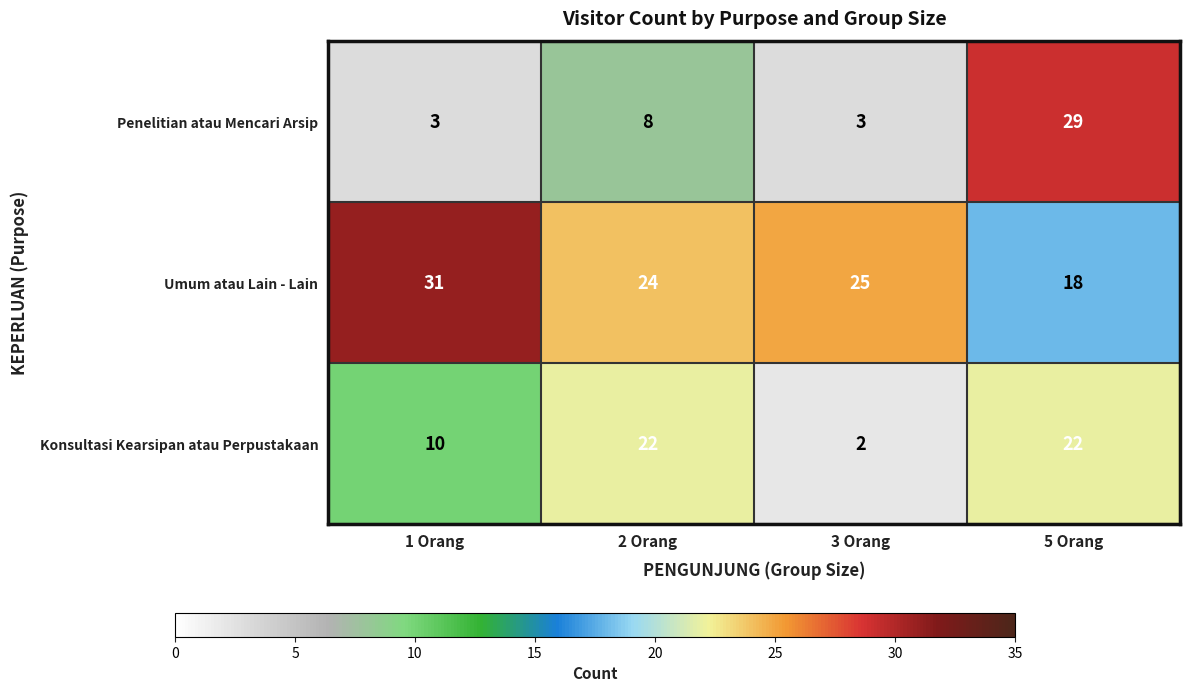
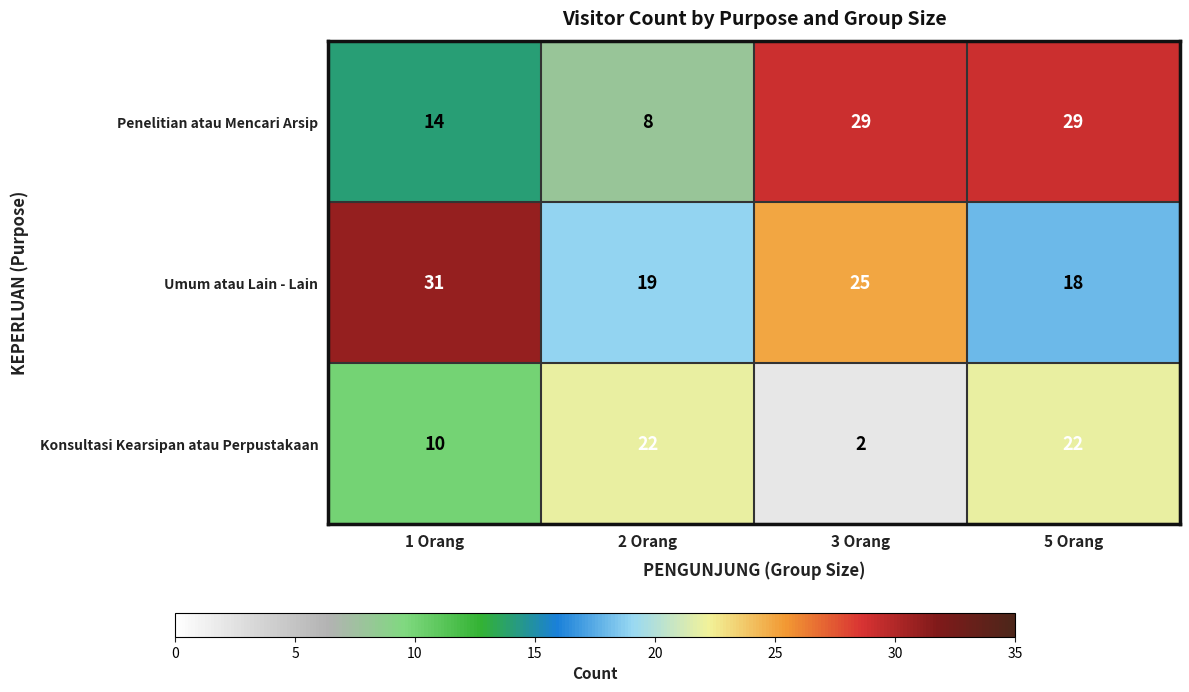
Penelitian atau Mencari Arsip, 1 Orang: 3 -> 14
Penelitian atau Mencari Arsip, 3 Orang: 3 -> 29
Umum atau Lain - Lain, 2 Orang: 24 -> 19
